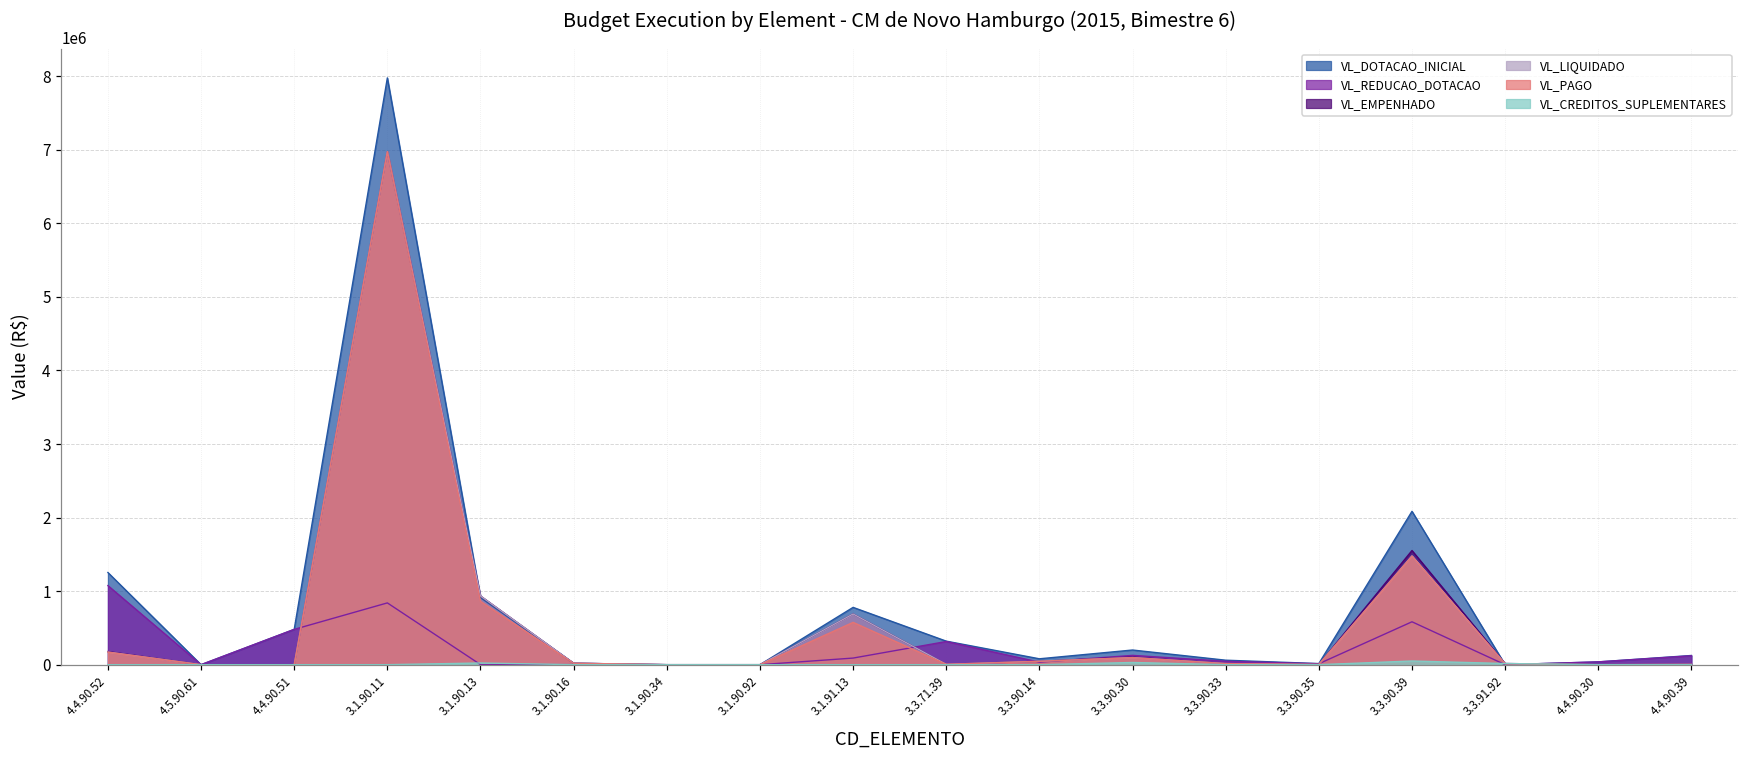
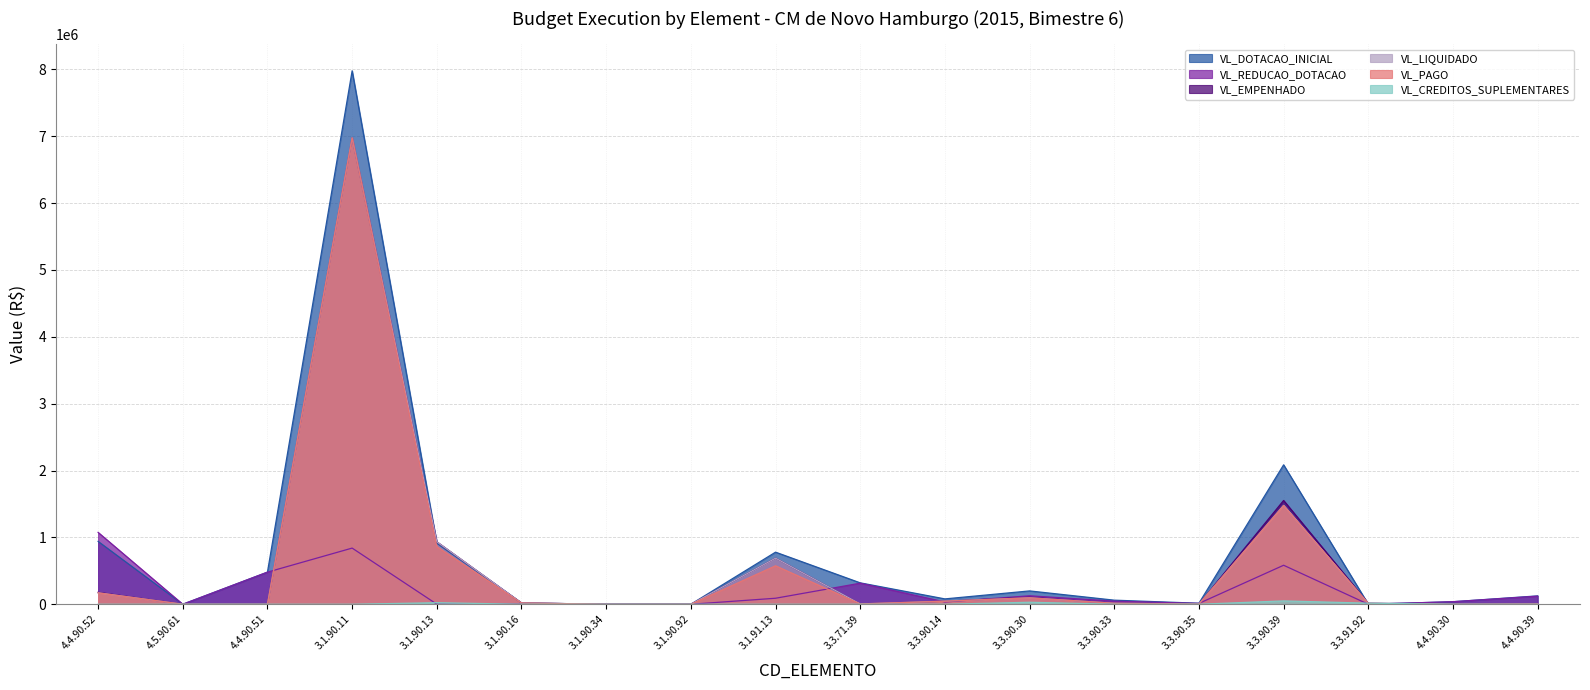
VL_DOTACAO_INICIAL, 4.4.90.52: 1300000 -> 900000
